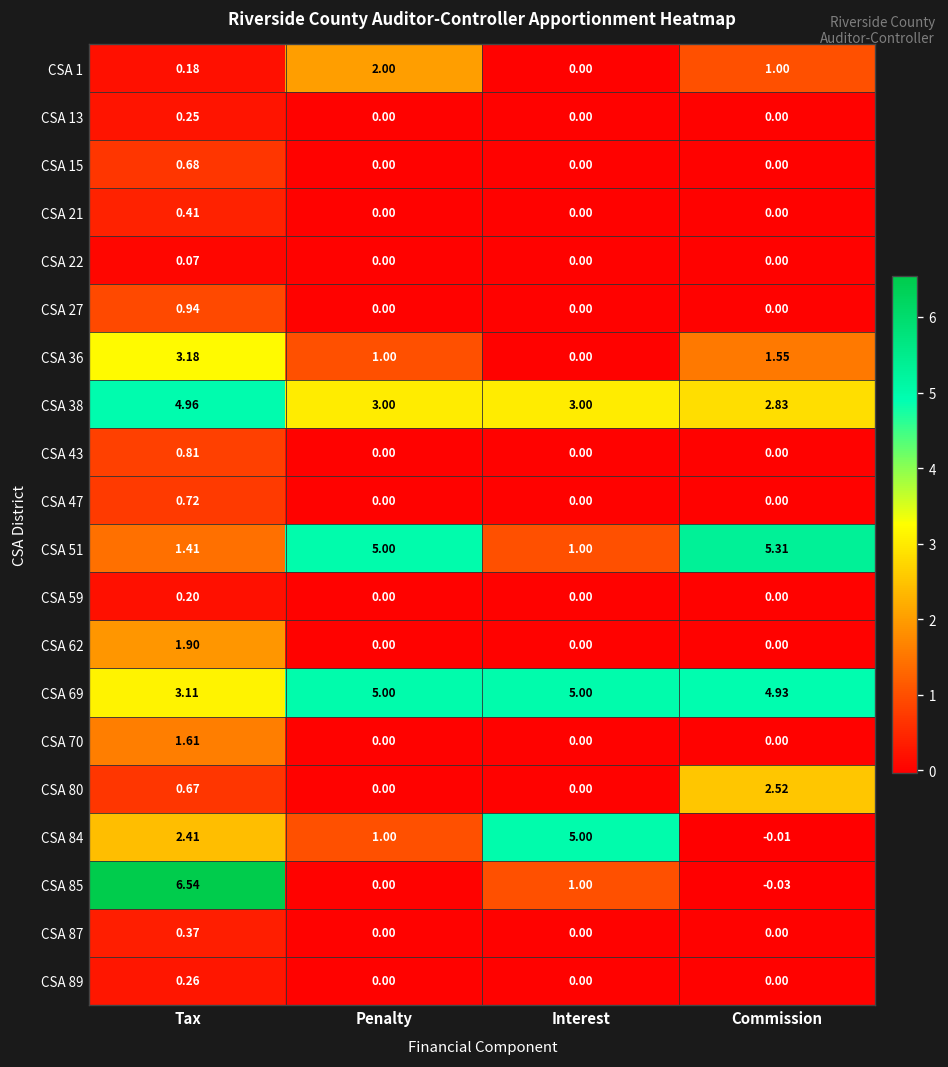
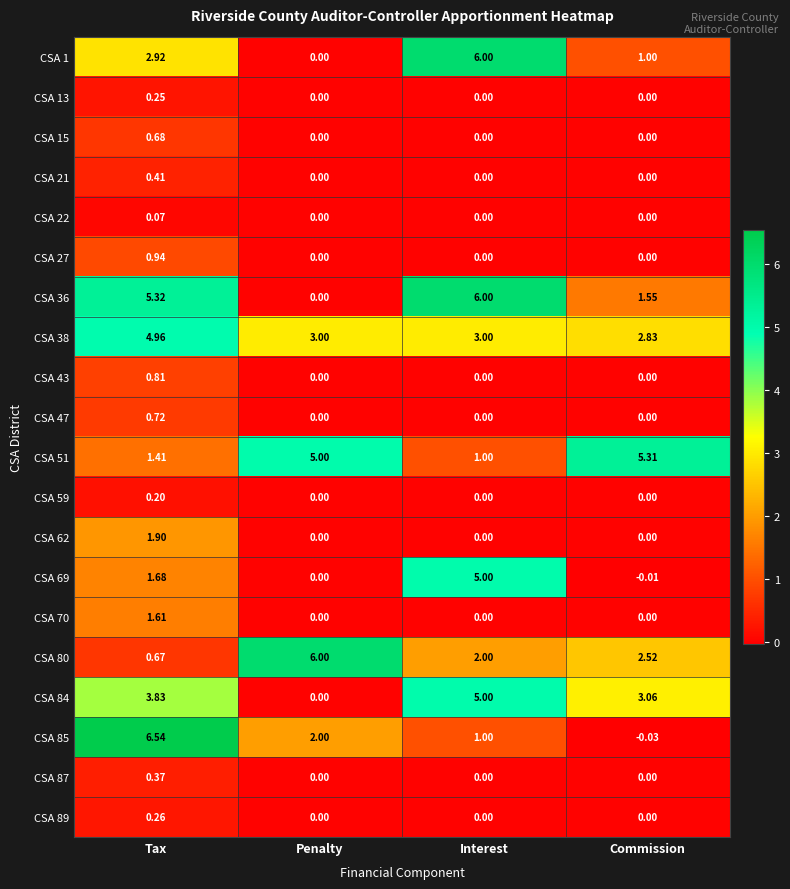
CSA 1, Tax: 0.18 -> 2.92
CSA 1, Penalty: 2.00 -> 0.00
CSA 1, Interest: 0.00 -> 6.00
CSA 36, Tax: 3.18 -> 5.32
CSA 36, Penalty: 1.00 -> 0.00
CSA 36, Interest: 0.00 -> 6.00
CSA 69, Tax: 3.11 -> 1.68
CSA 69, Penalty: 5.00 -> 0.00
CSA 69, Commission: 4.93 -> -0.01
CSA 80, Penalty: 0.00 -> 6.00
CSA 80, Interest: 0.00 -> 2.00
CSA 84, Tax: 2.41 -> 3.83
CSA 84, Penalty: 1.00 -> 0.00
CSA 84, Commission: -0.01 -> 3.06
CSA 85, Penalty: 0.00 -> 2.00
